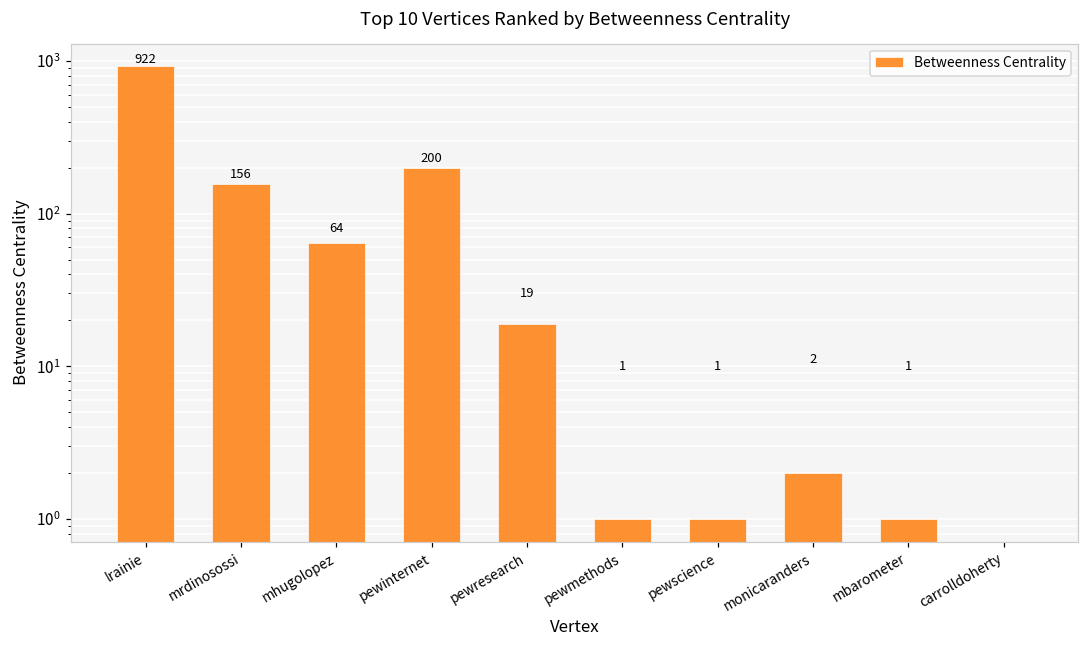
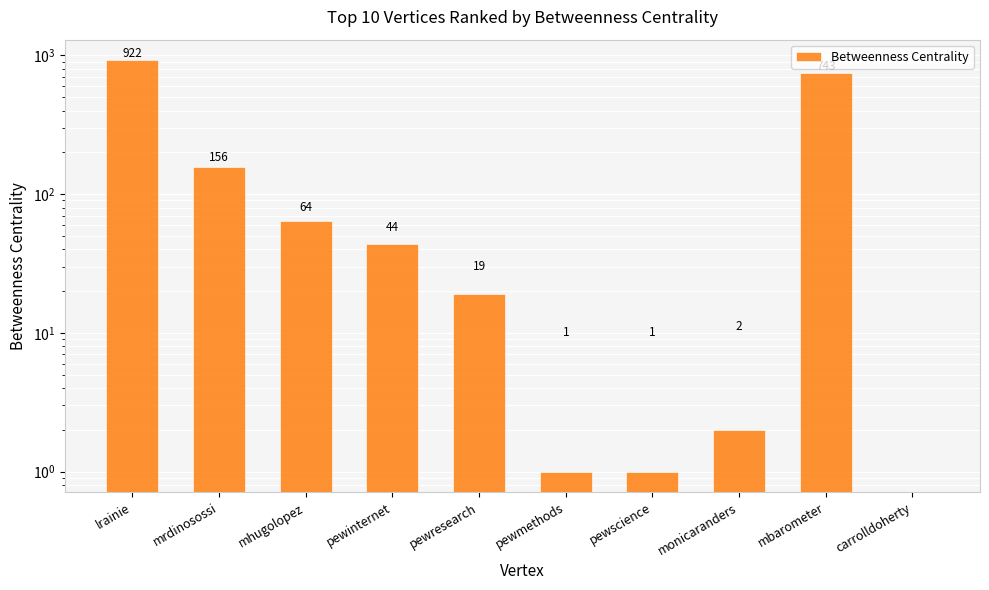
pewinternet: 200 -> 44
mbarometer: 1 -> 700
